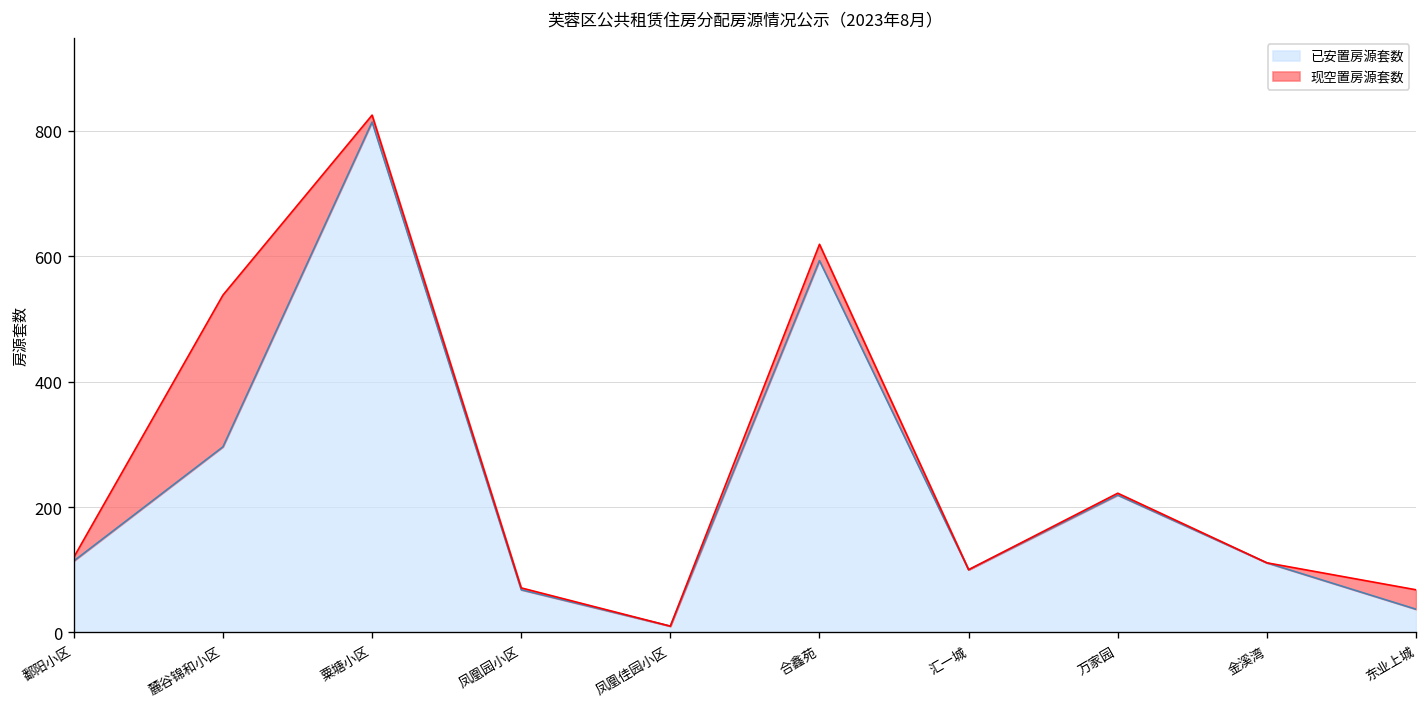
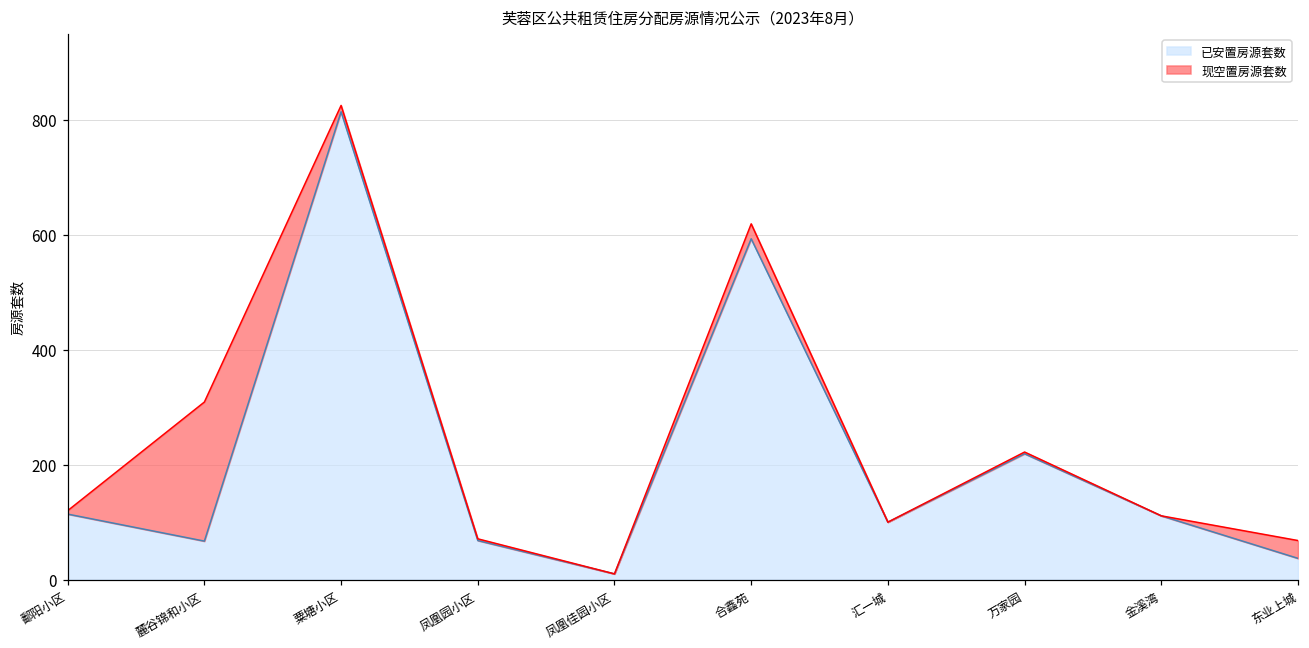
已安置房源套数, 麓谷锦和小区: 300 -> 70
